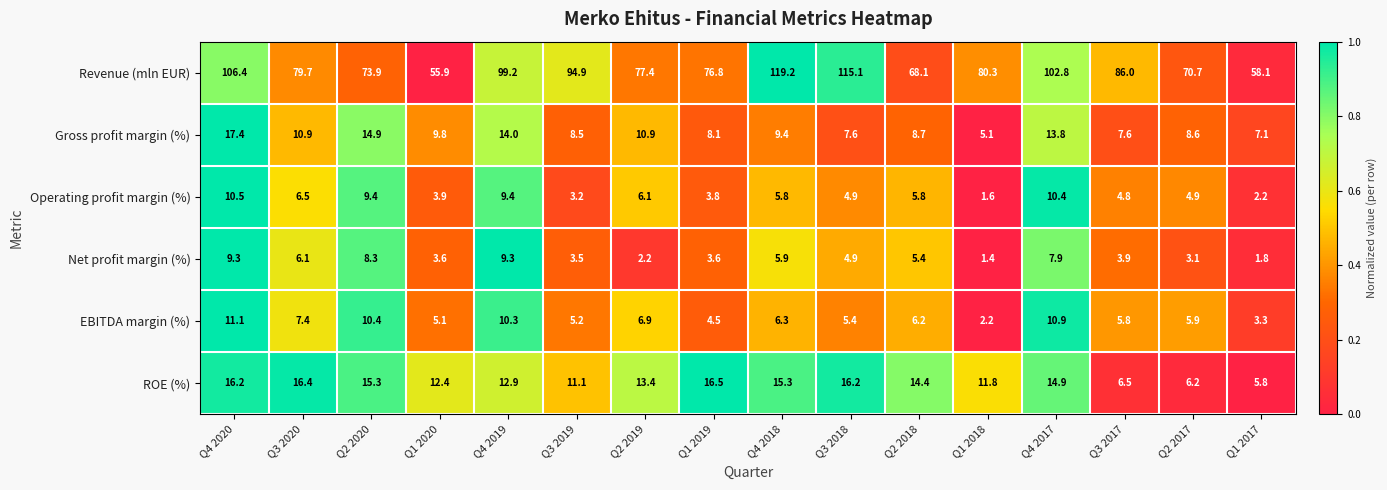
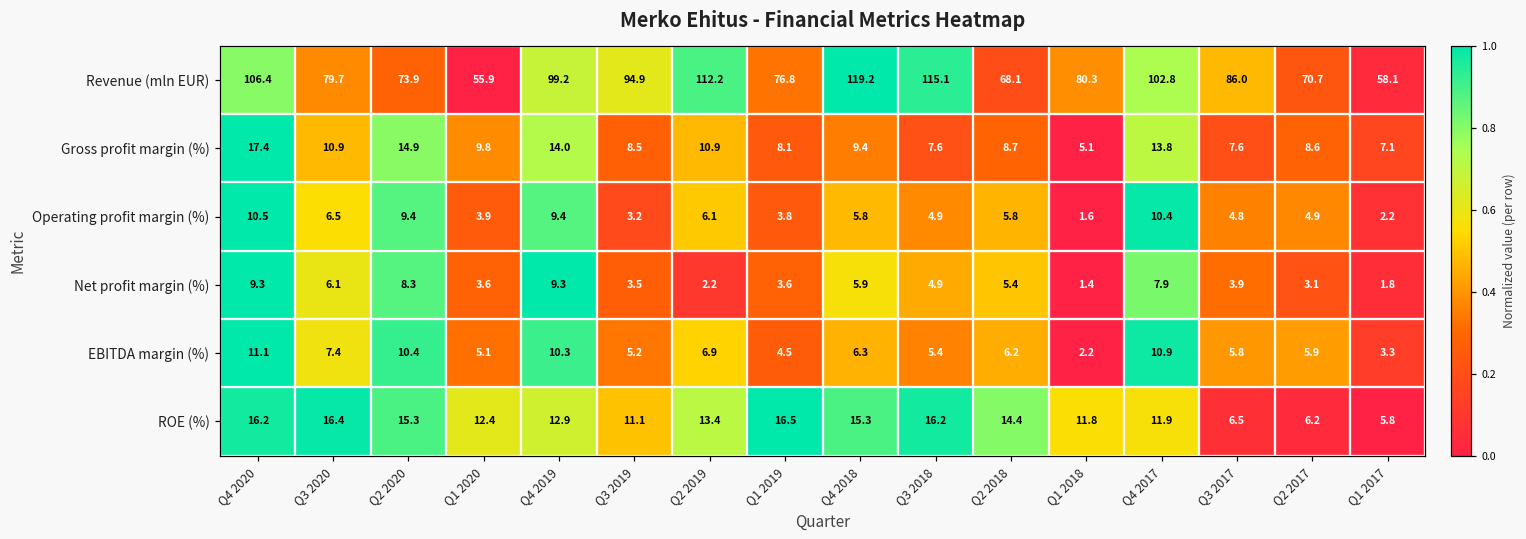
Revenue (mln EUR), Q2 2019: 77.4 -> 112.2
ROE (%), Q4 2017: 14.9 -> 11.9
